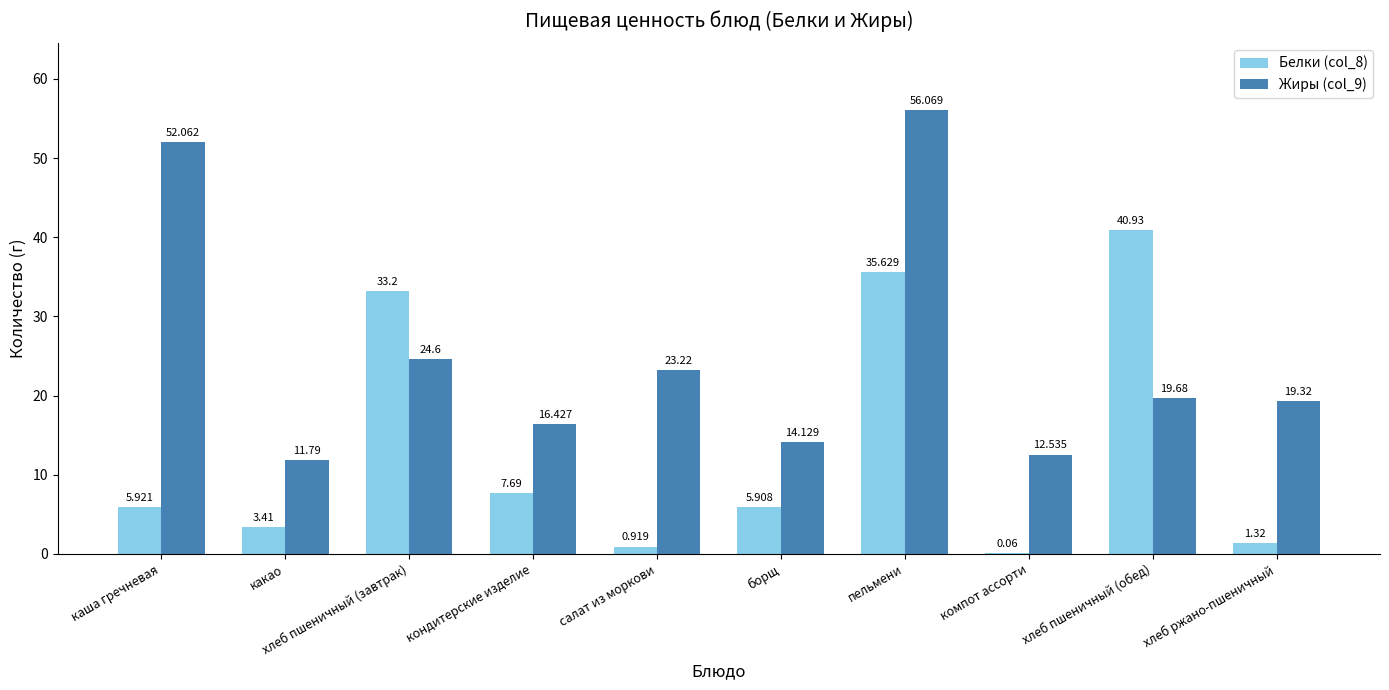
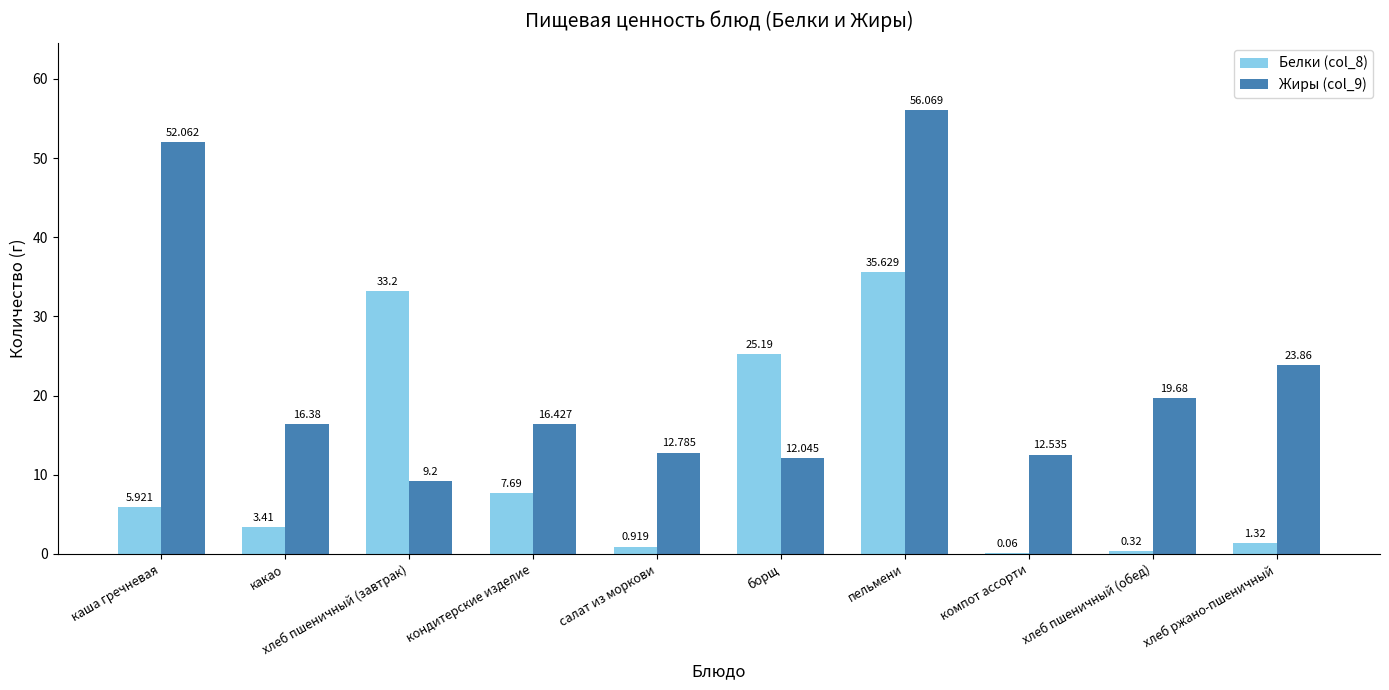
Жиры (col_9), какао: 11.79 -> 16.38
Жиры (col_9), хлеб пшеничный (завтрак): 24.6 -> 9.2
Жиры (col_9), салат из моркови: 23.22 -> 12.785
Белки (col_8), борщ: 5.908 -> 25.19
Жиры (col_9), борщ: 14.129 -> 12.045
Белки (col_8), хлеб пшеничный (обед): 40.93 -> 0.32
Жиры (col_9), хлеб ржано-пшеничный: 19.32 -> 23.86
